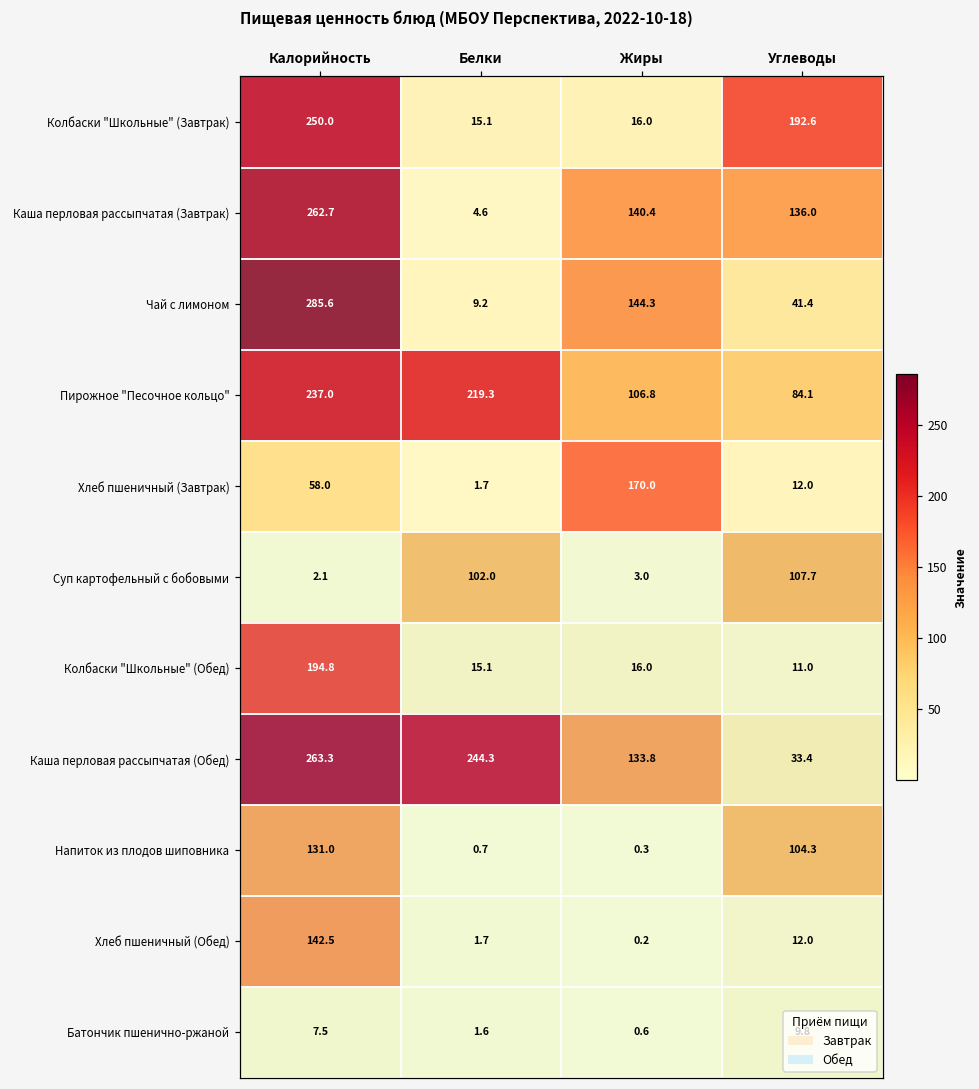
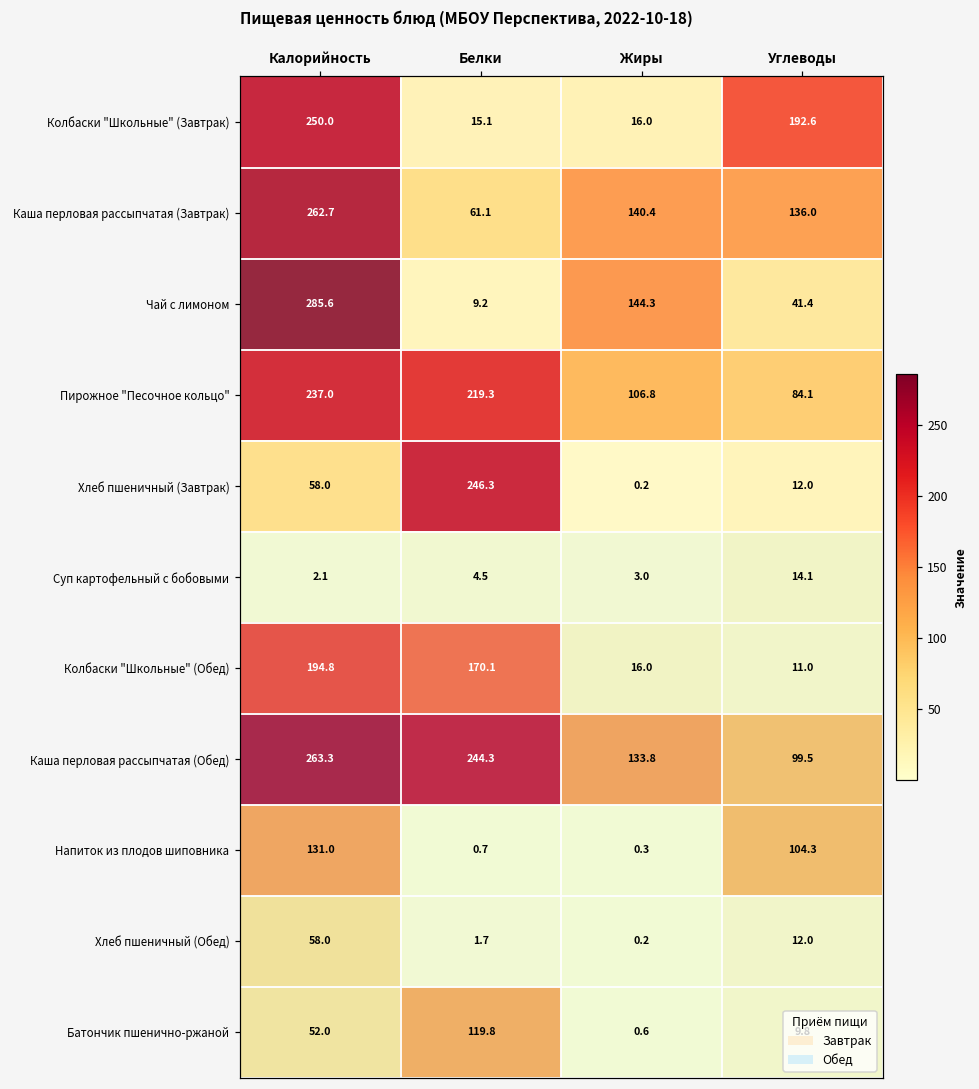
Каша перловая рассыпчатая (Завтрак), Белки: 4.6 -> 61.1
Хлеб пшеничный (Завтрак), Белки: 1.7 -> 246.3
Хлеб пшеничный (Завтрак), Жиры: 170.0 -> 0.2
Суп картофельный с бобовыми, Белки: 102.0 -> 4.5
Суп картофельный с бобовыми, Углеводы: 107.7 -> 14.1
Колбаски "Школьные" (Обед), Белки: 15.1 -> 170.1
Каша перловая рассыпчатая (Обед), Углеводы: 33.4 -> 99.5
Хлеб пшеничный (Обед), Калорийность: 142.5 -> 58.0
Батончик пшенично-ржаной, Калорийность: 7.5 -> 52.0
Батончик пшенично-ржаной, Белки: 1.6 -> 119.8
